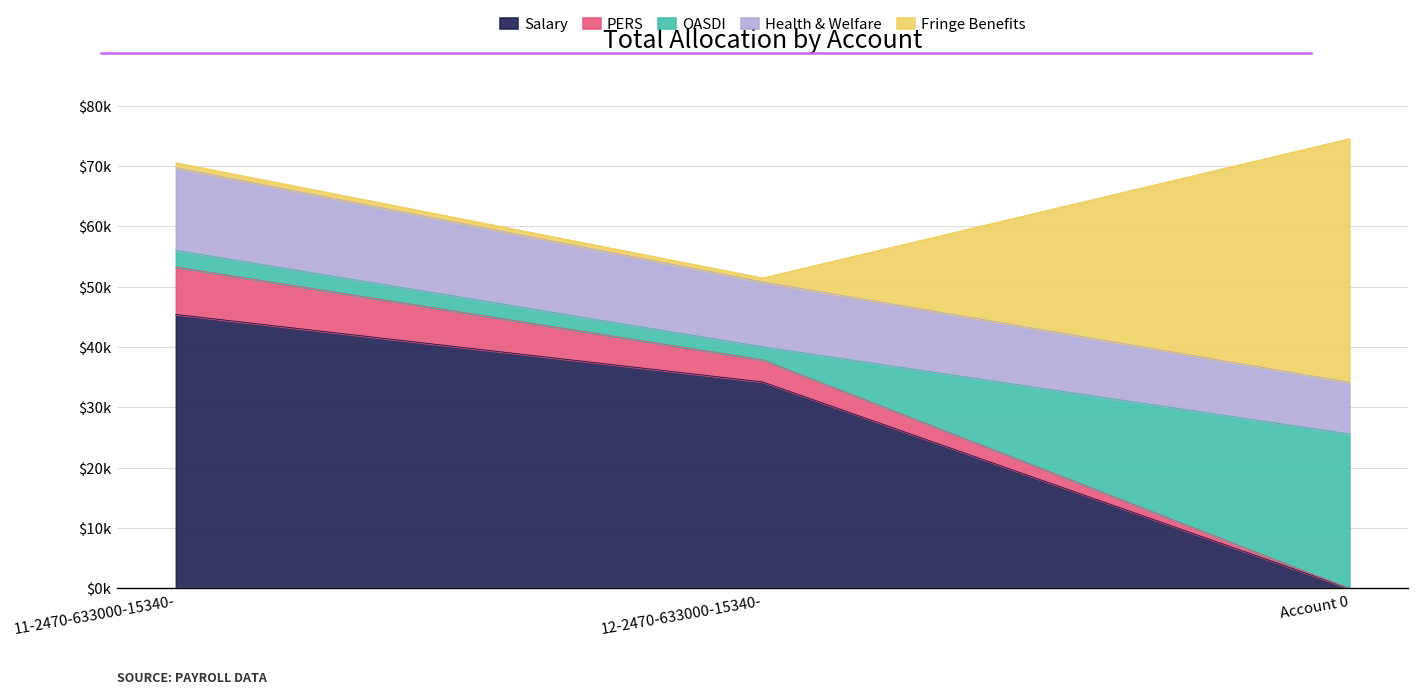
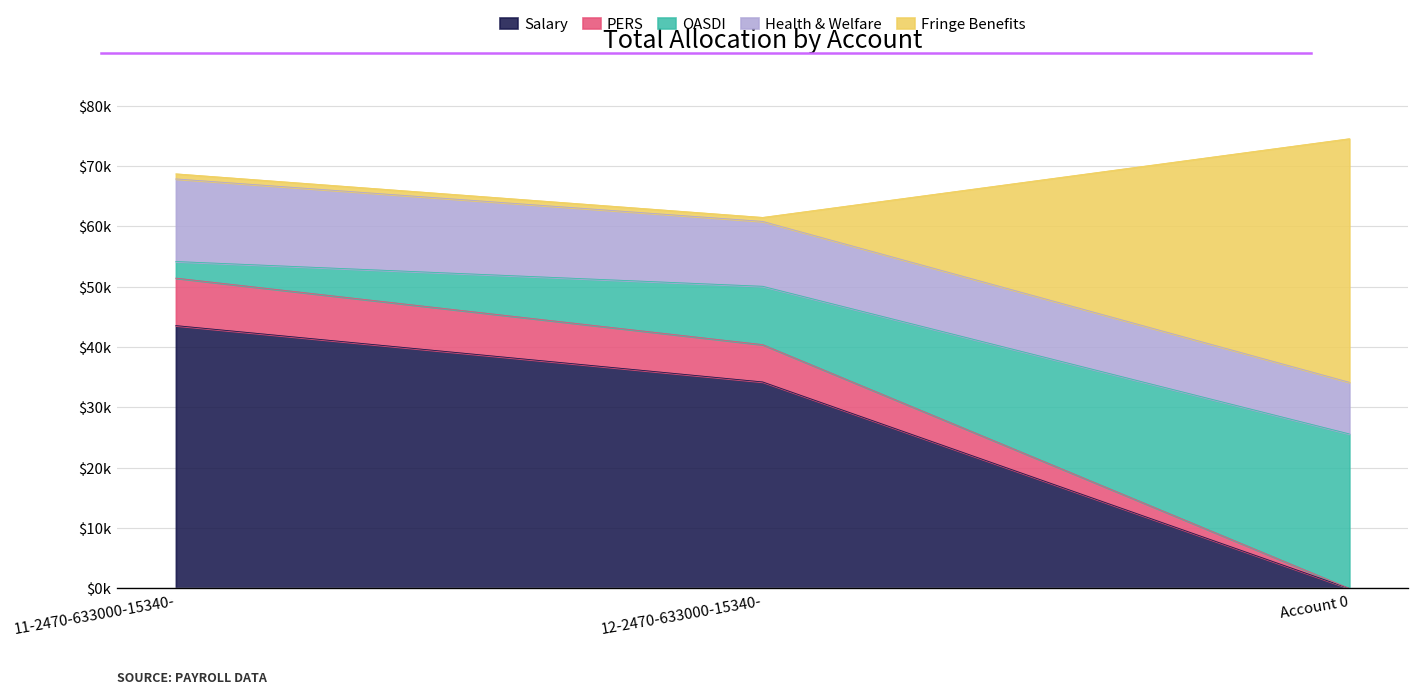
Salary, 11-2470-633000-15340-: $45000 -> $44000
PERS, 12-2470-633000-15340-: $4000 -> $6000
OASDI, 12-2470-633000-15340-: $2000 -> $10000
